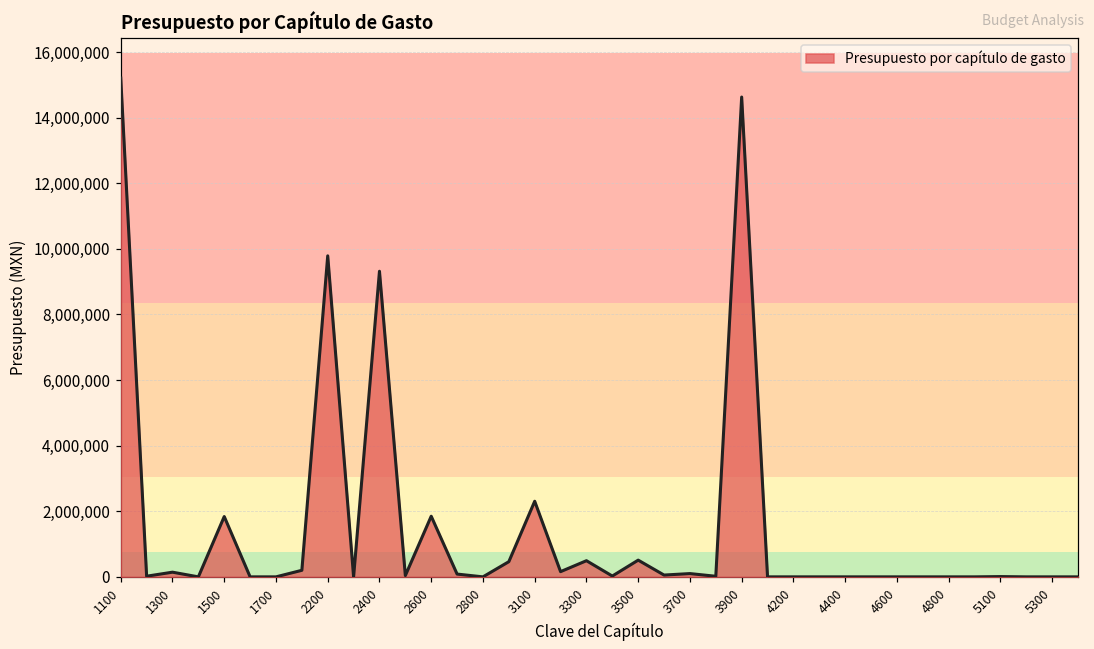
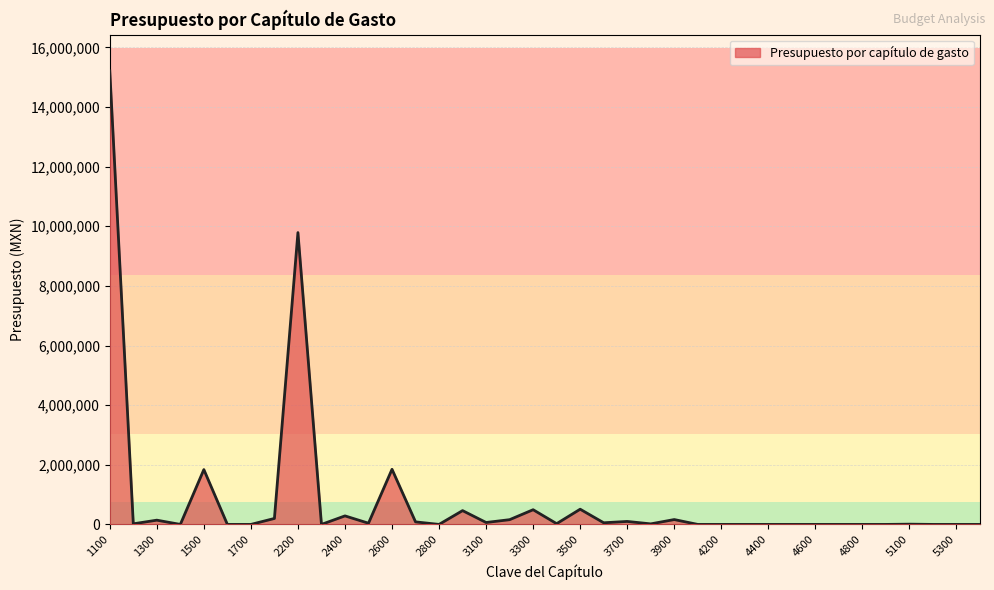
2400: 9,300,000 -> 300,000
3100: 2,300,000 -> 100,000
3900: 14,600,000 -> 200,000
